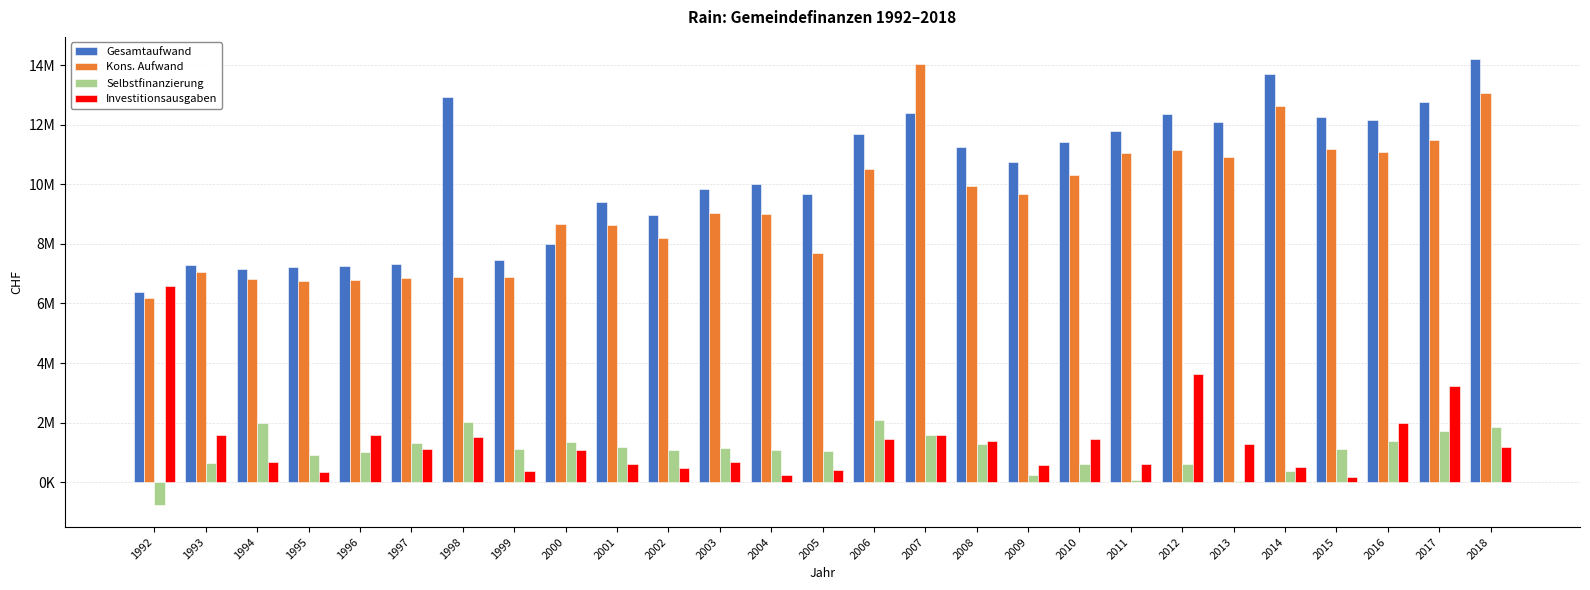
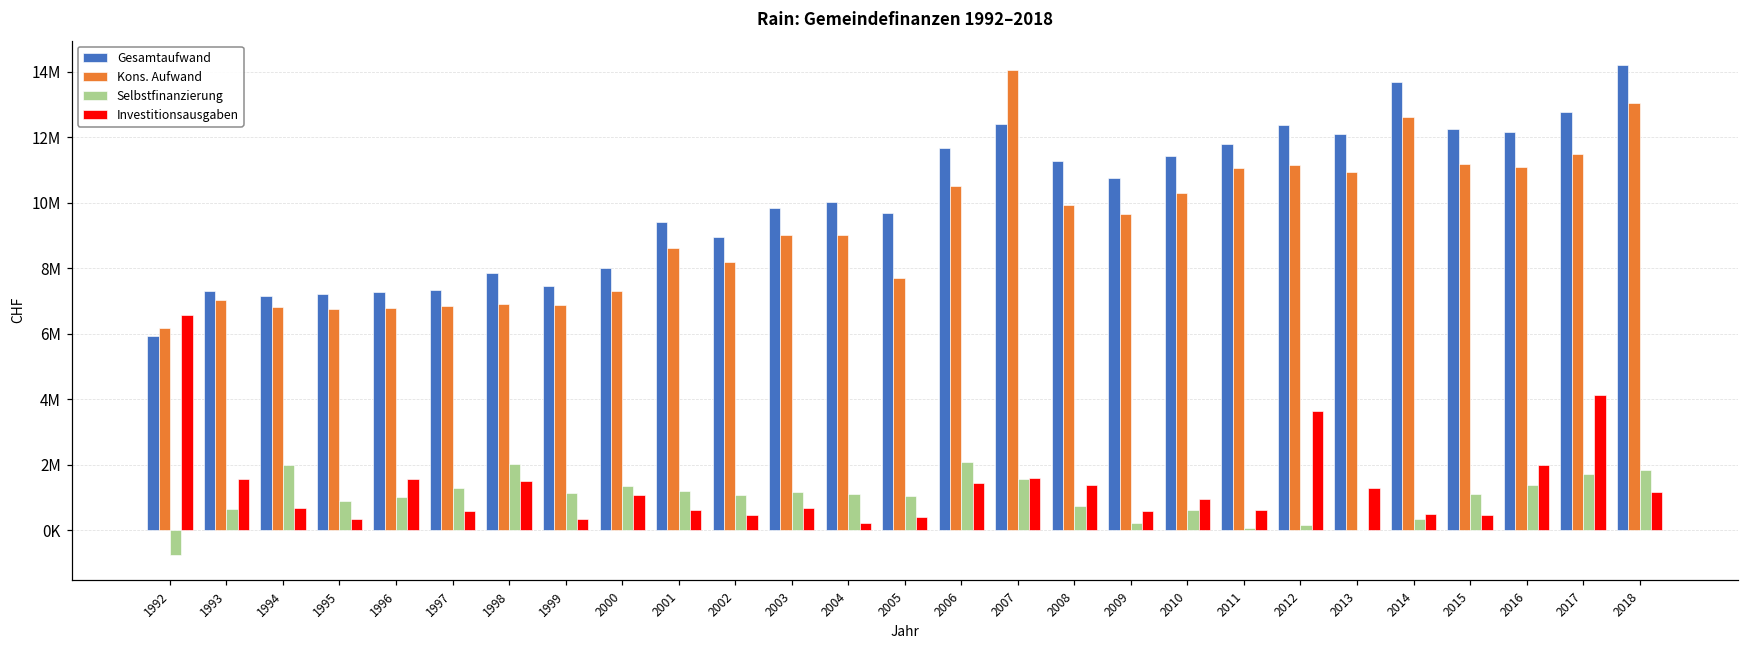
Gesamtaufwand, 1992: 6400000 -> 5900000
Investitionsausgaben, 1997: 1100000 -> 600000
Gesamtaufwand, 1998: 12900000 -> 7900000
Kons. Aufwand, 2000: 8700000 -> 7300000
Selbstfinanzierung, 2008: 1300000 -> 700000
Investitionsausgaben, 2010: 1400000 -> 1000000
Selbstfinanzierung, 2012: 600000 -> 200000
Investitionsausgaben, 2015: 200000 -> 500000
Investitionsausgaben, 2017: 3200000 -> 4100000
